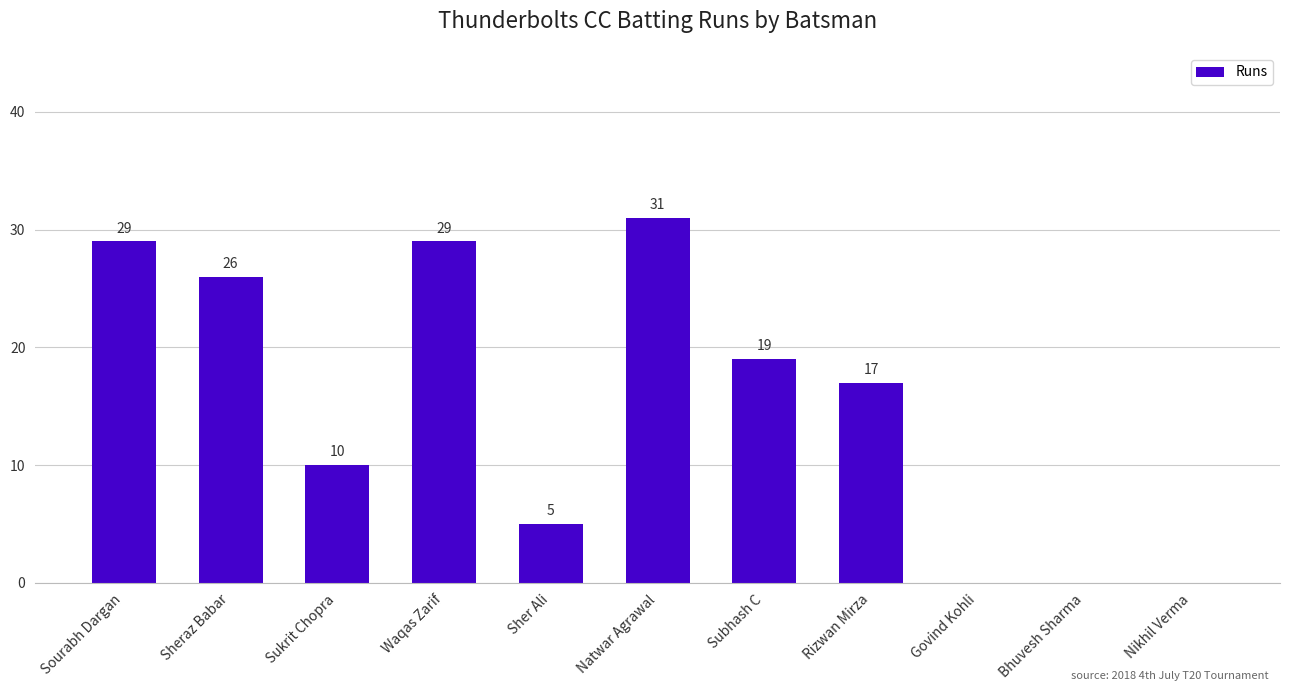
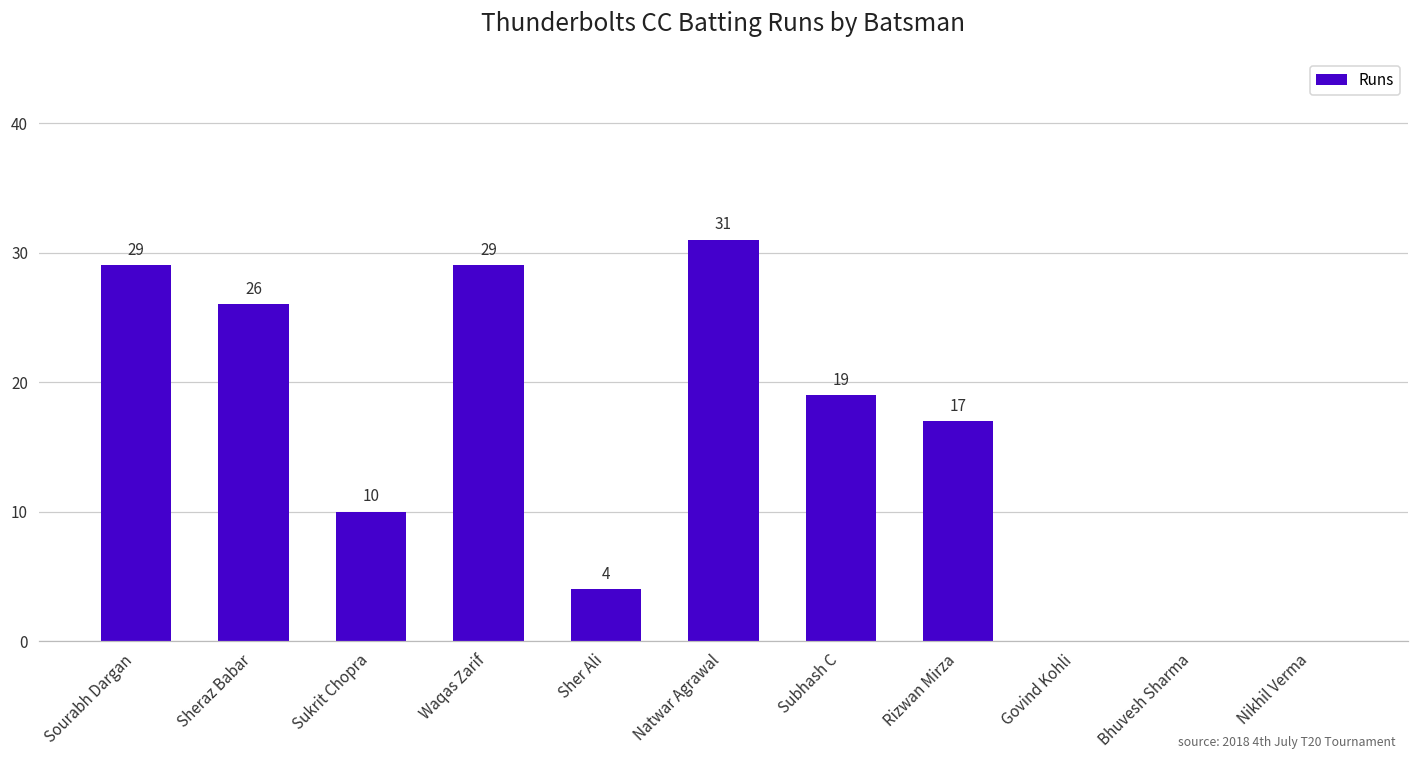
Sher Ali: 5 -> 4
